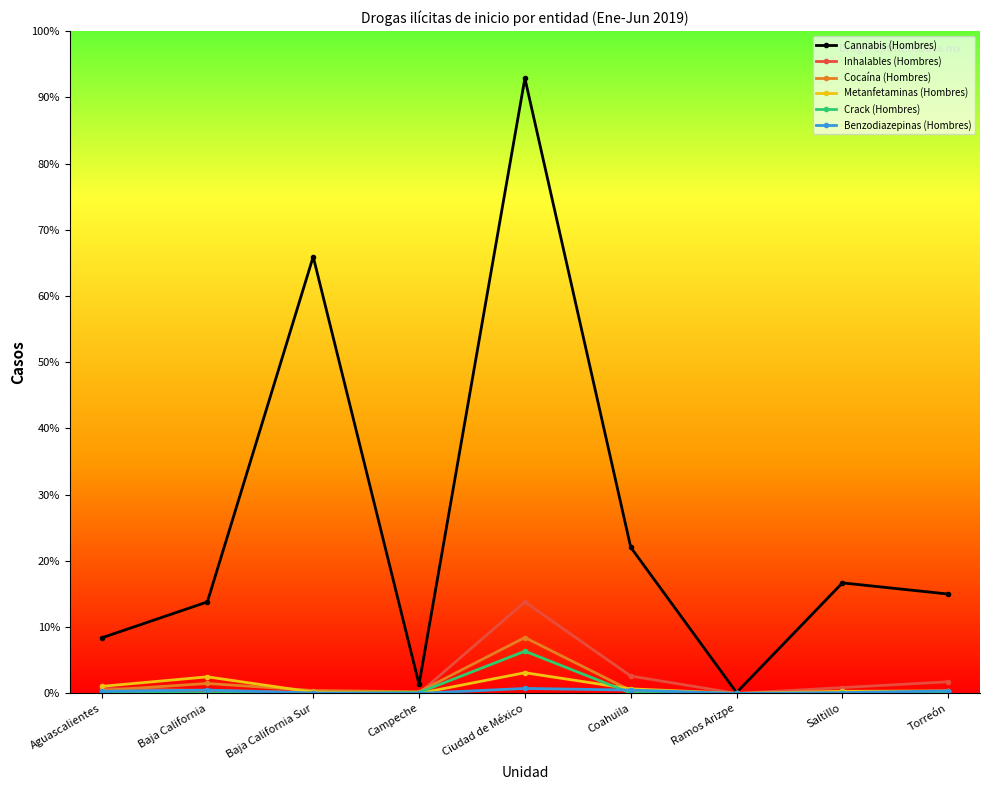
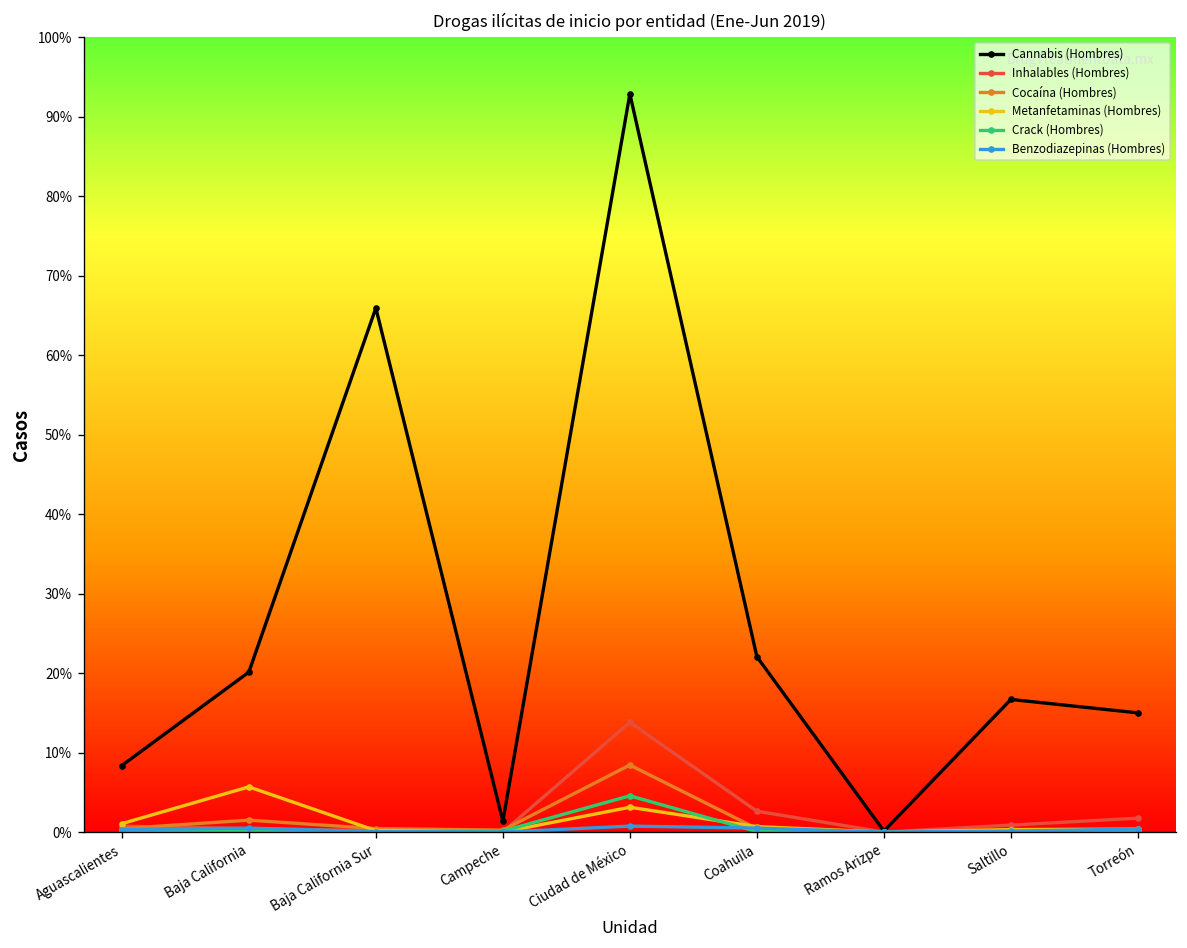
Cannabis (Hombres), Baja California: 14% -> 20%
Metanfetaminas (Hombres), Baja California: 3% -> 6%
Crack (Hombres), Ciudad de México: 6% -> 5%
